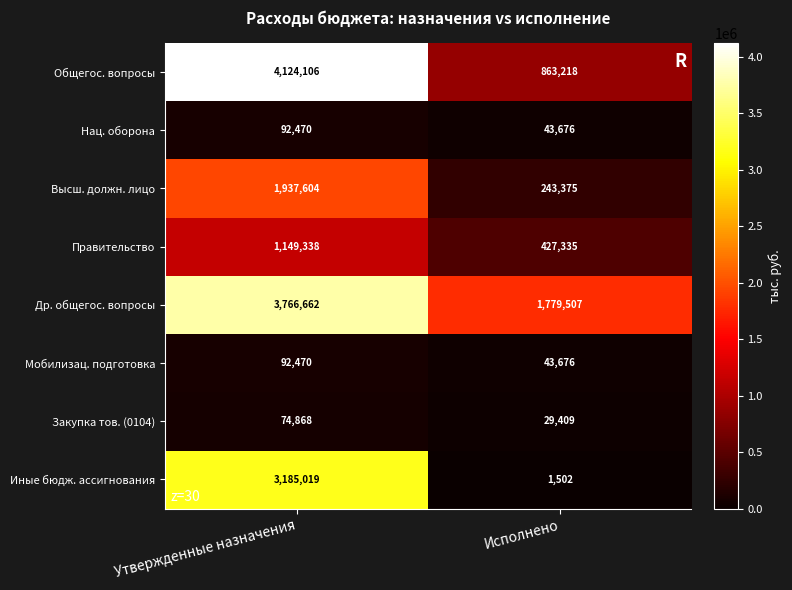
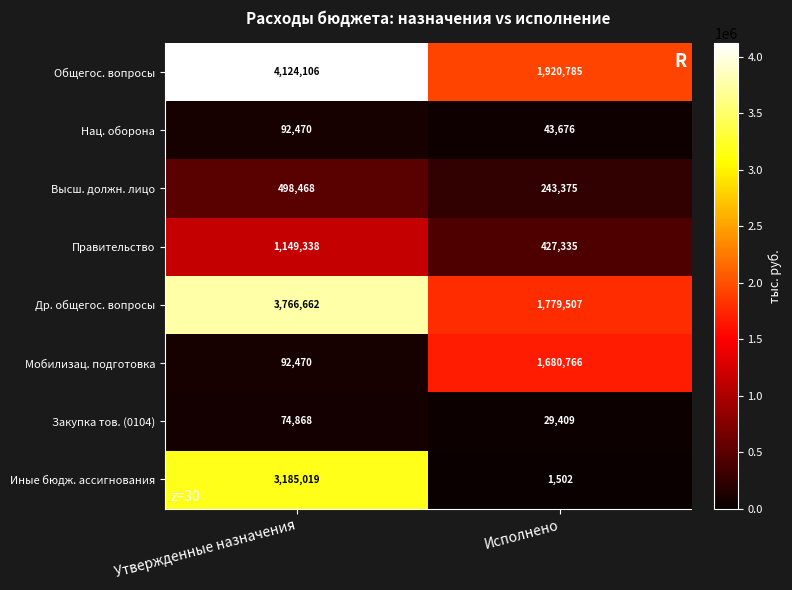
Общегос. вопросы, Исполнено: 863,218 -> 1,920,785
Высш. должн. лицо, Утвержденные назначения: 1,937,604 -> 498,468
Мобилизац. подготовка, Исполнено: 43,676 -> 1,680,766
